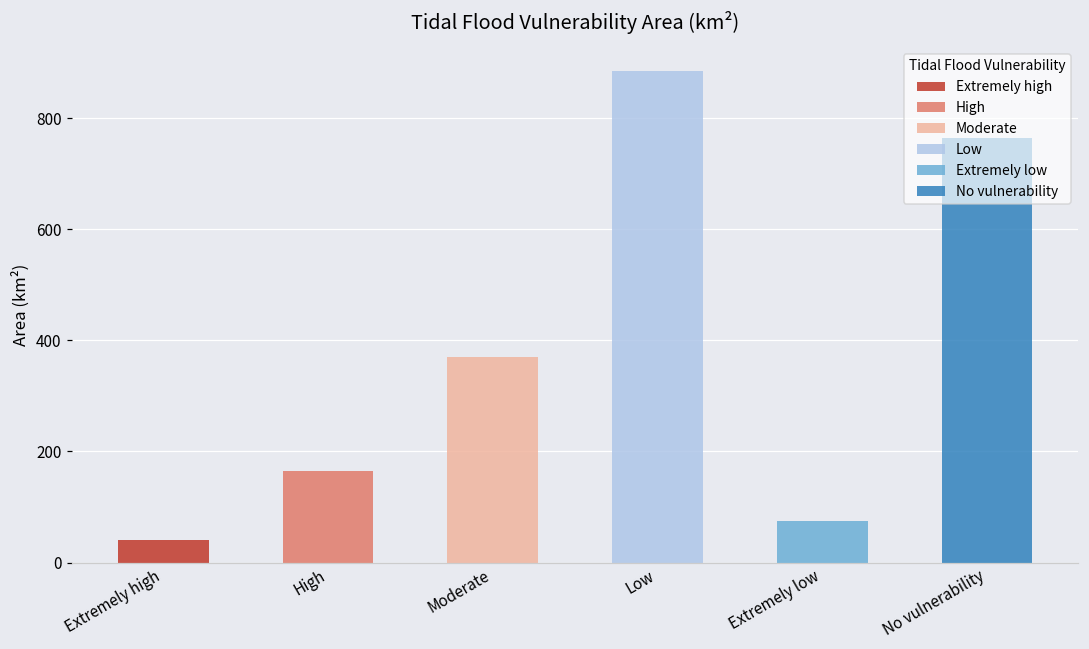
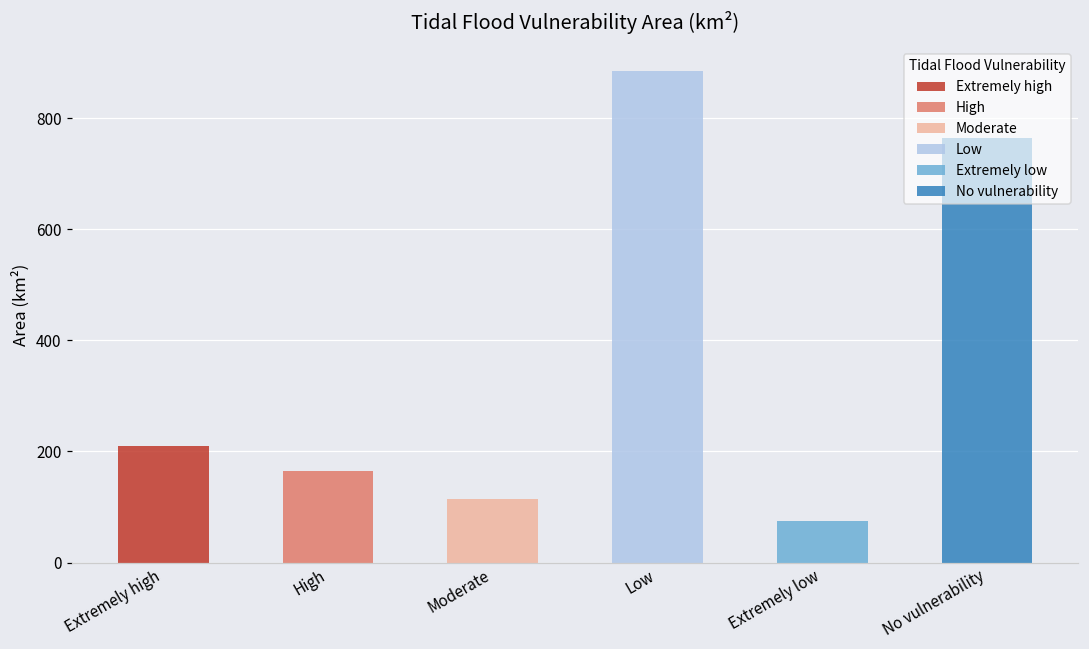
Extremely high: 40 -> 210
Moderate: 370 -> 120
